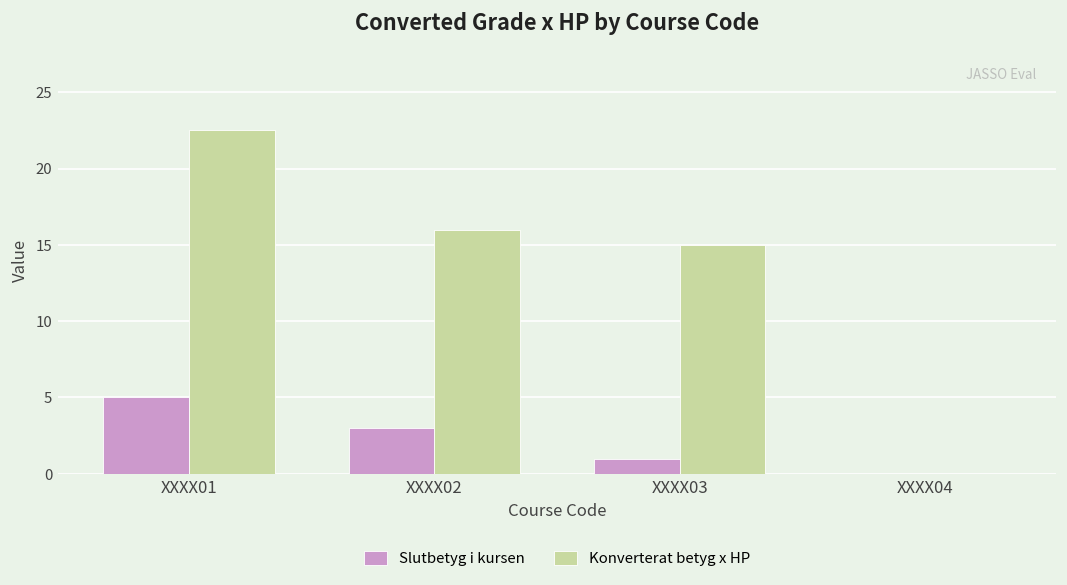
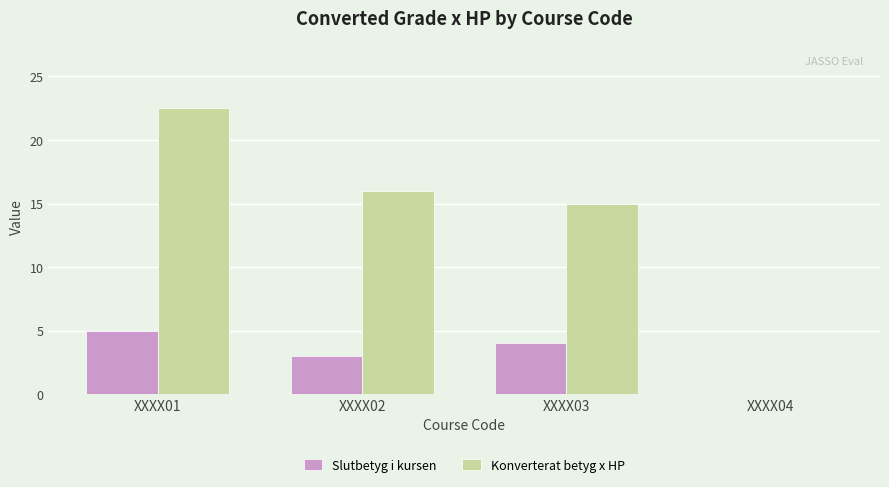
Slutbetyg i kursen, XXXX03: 1 -> 4
